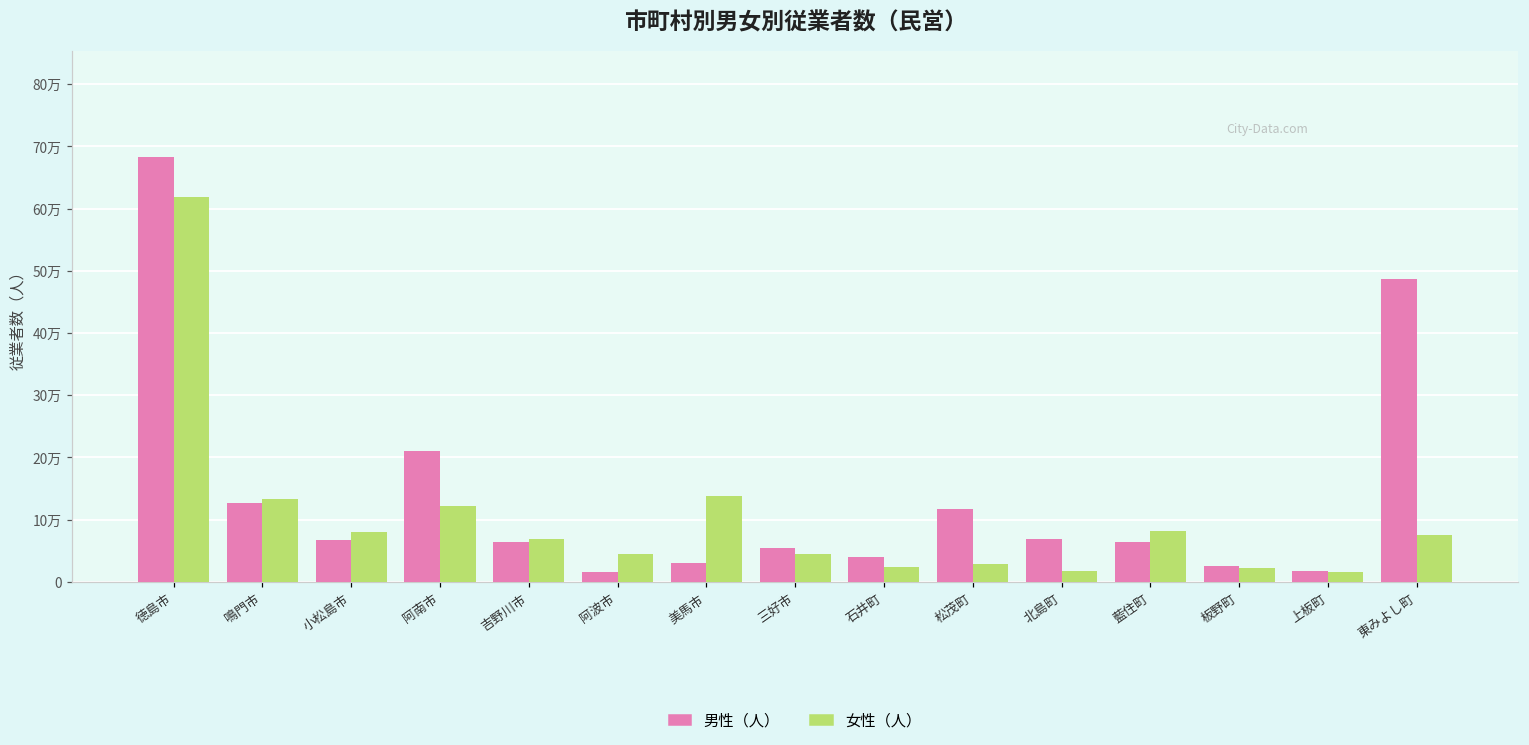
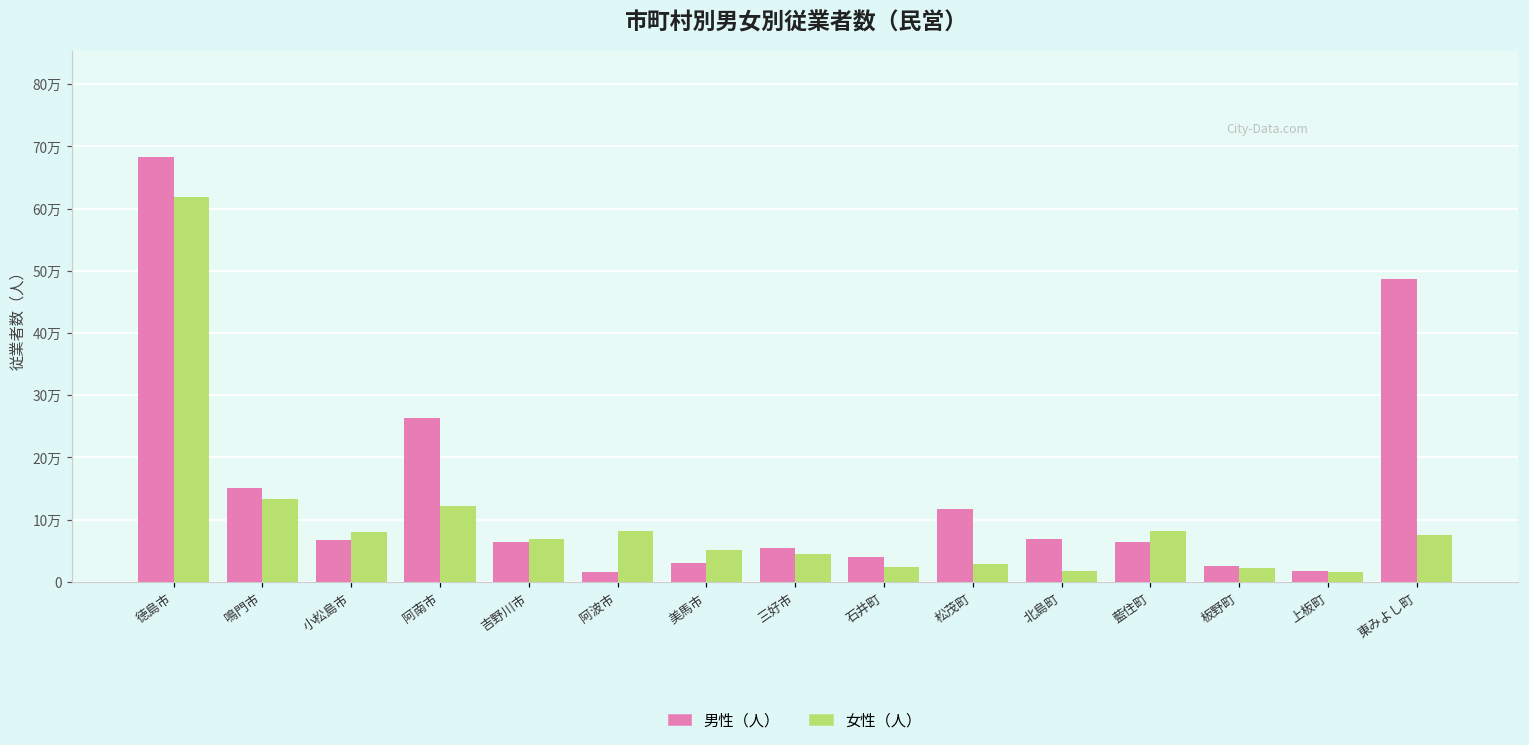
男性（人）, 鳴門市: 13万 -> 15万
男性（人）, 阿南市: 21万 -> 26万
女性（人）, 阿波市: 5万 -> 8万
女性（人）, 美馬市: 14万 -> 5万
